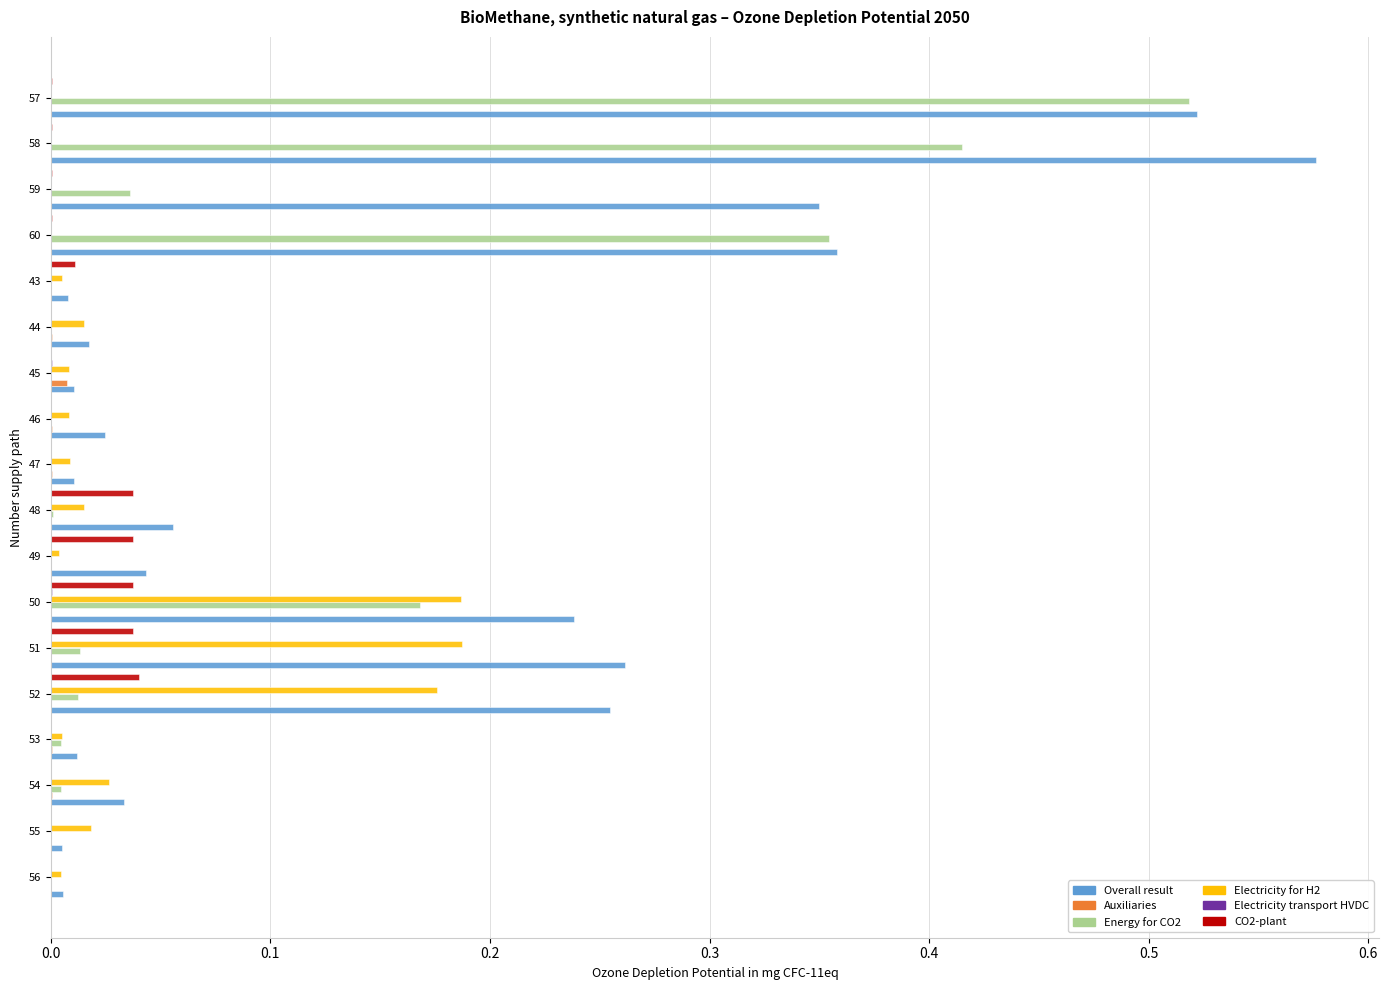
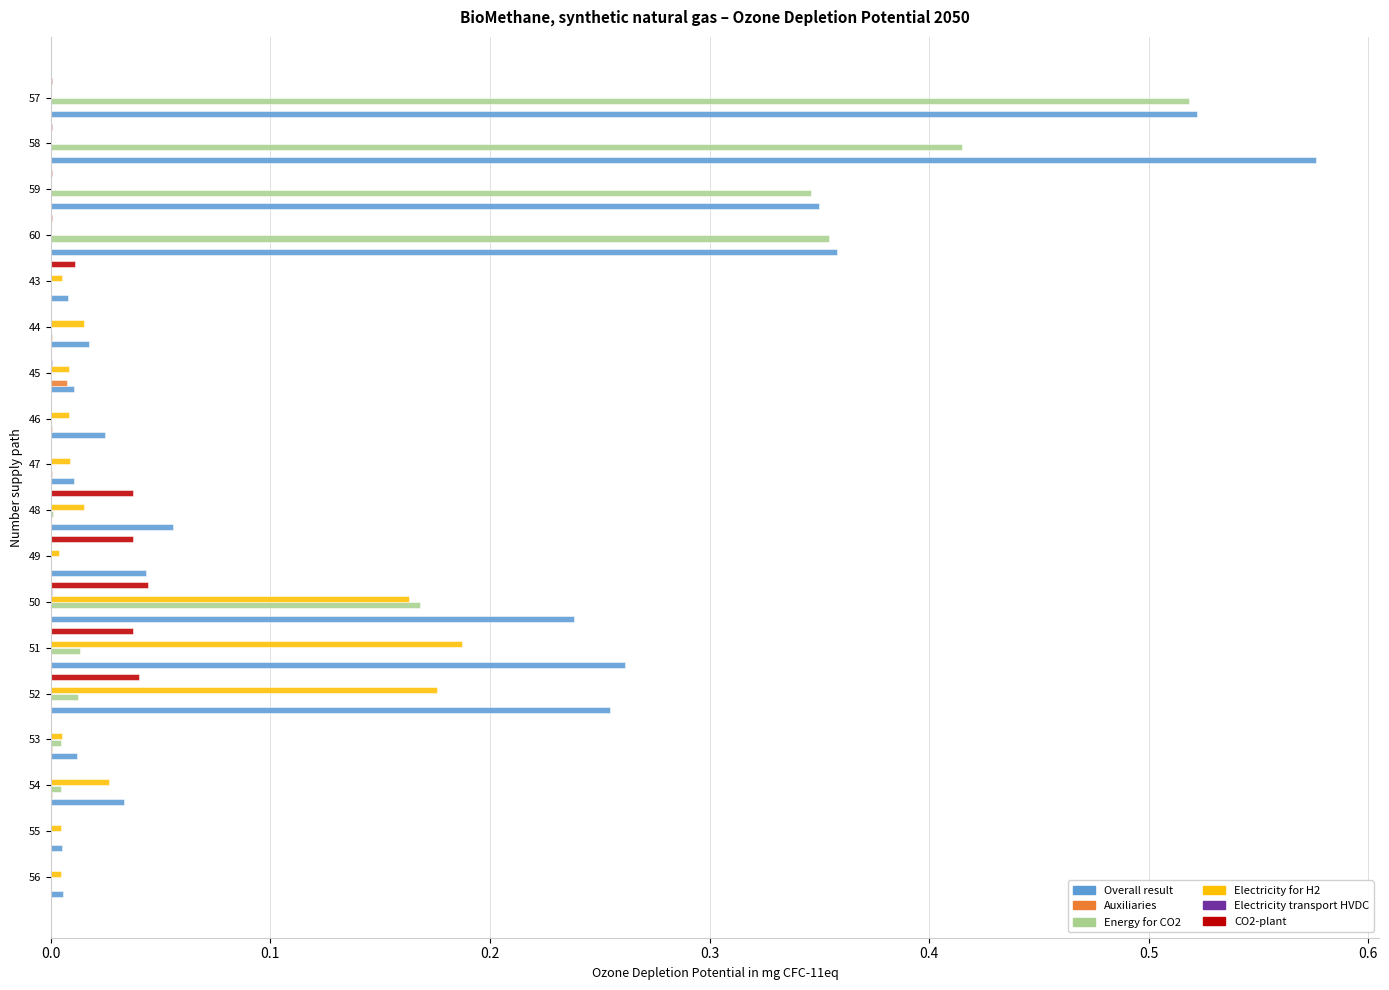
Energy for CO2, 59: 0.036 -> 0.346
CO2-plant, 50: 0.038 -> 0.044
Electricity for H2, 50: 0.187 -> 0.163
Electricity for H2, 55: 0.018 -> 0.004
